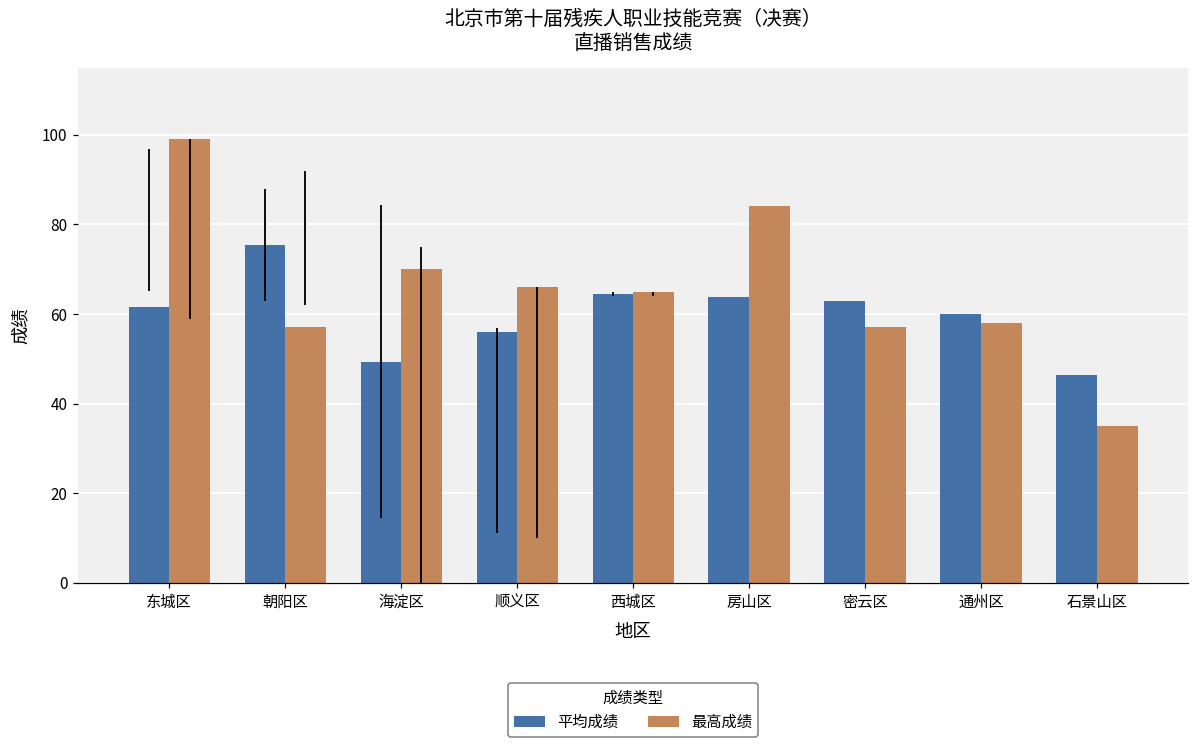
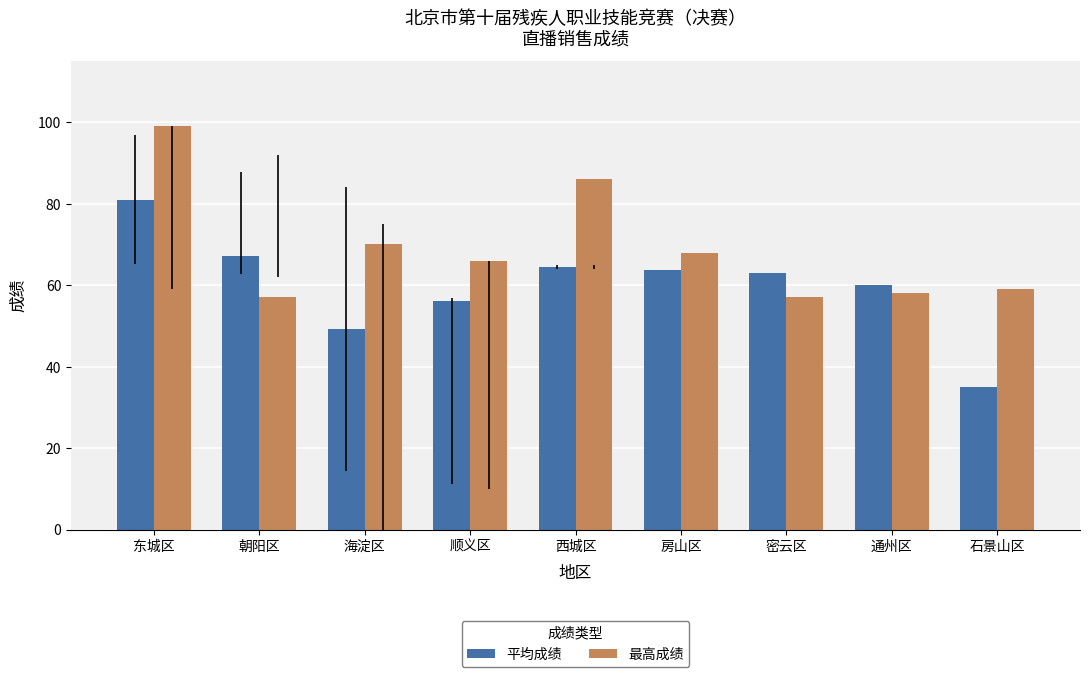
平均成绩, 东城区: 62 -> 81
平均成绩, 朝阳区: 75 -> 67
最高成绩, 西城区: 65 -> 86
最高成绩, 房山区: 84 -> 68
平均成绩, 石景山区: 47 -> 35
最高成绩, 石景山区: 35 -> 59
